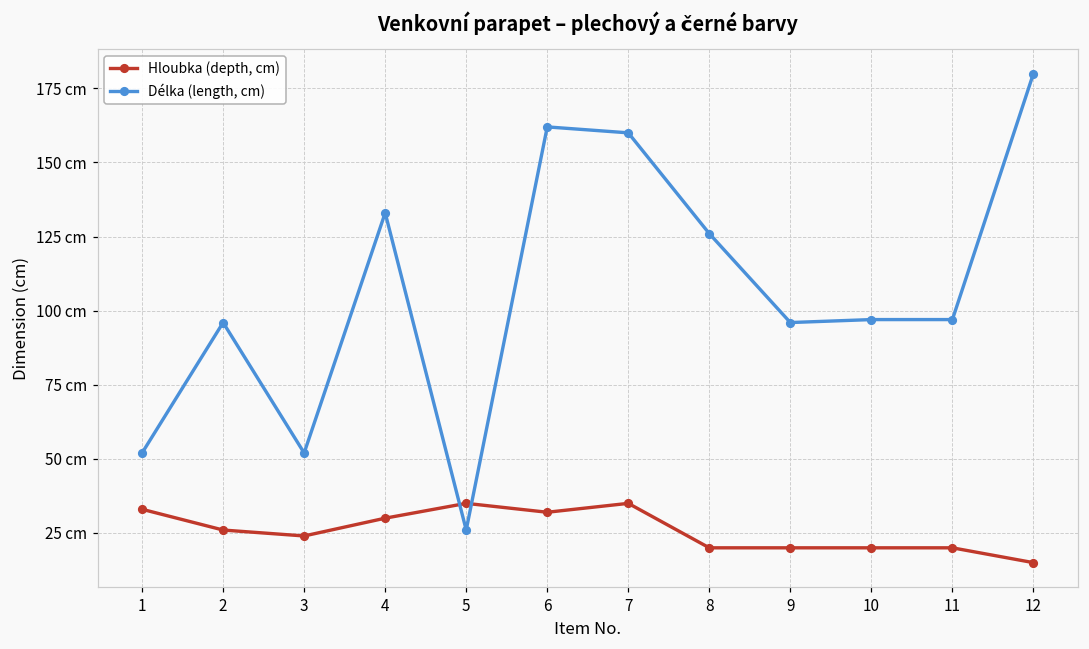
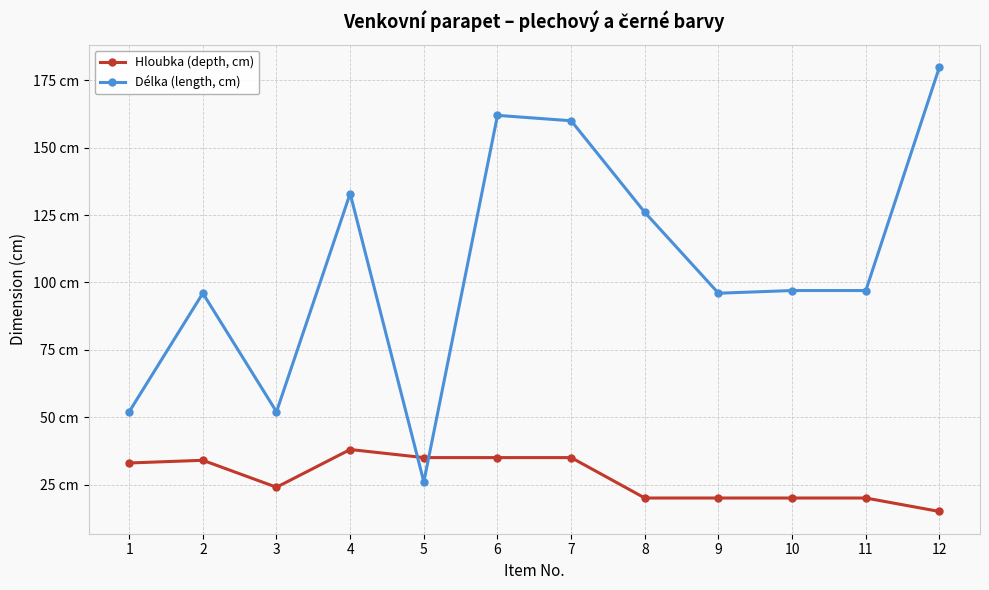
Hloubka (depth, cm), 2: 26 cm -> 34 cm
Hloubka (depth, cm), 4: 30 cm -> 38 cm
Hloubka (depth, cm), 6: 32 cm -> 35 cm
